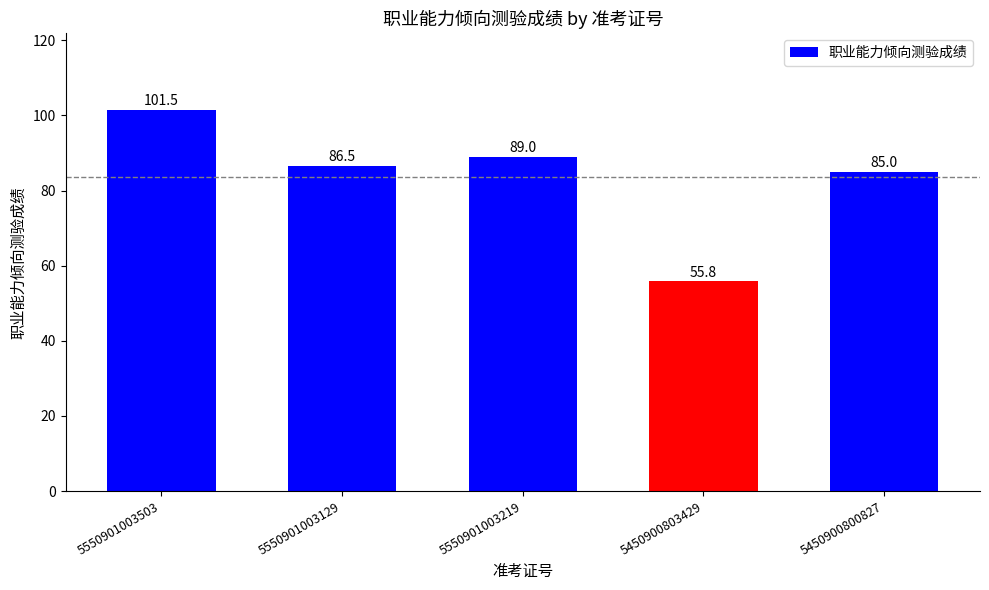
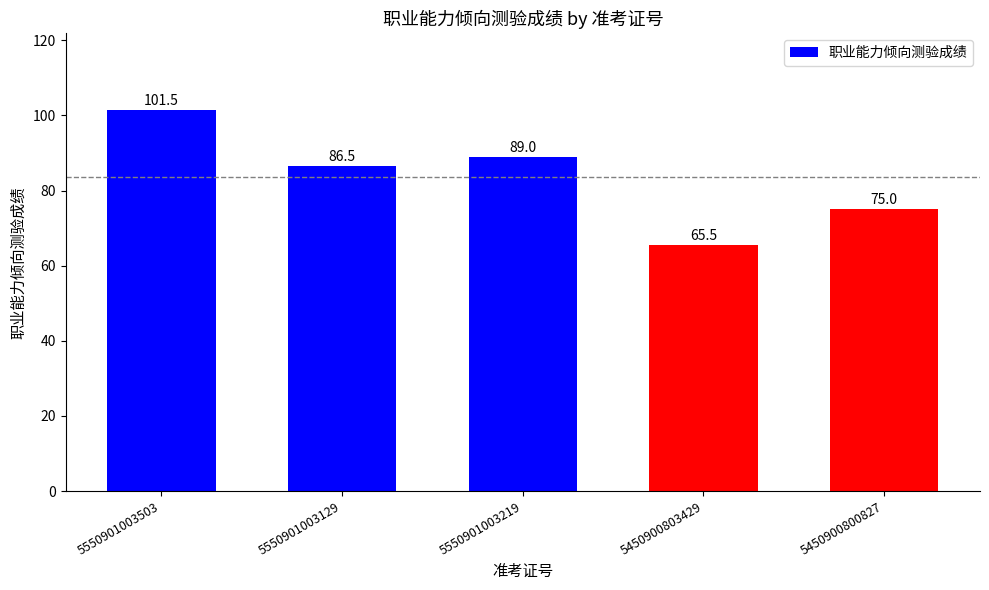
5450900803429: 55.8 -> 65.5
5450900800827: 85.0 -> 75.0
